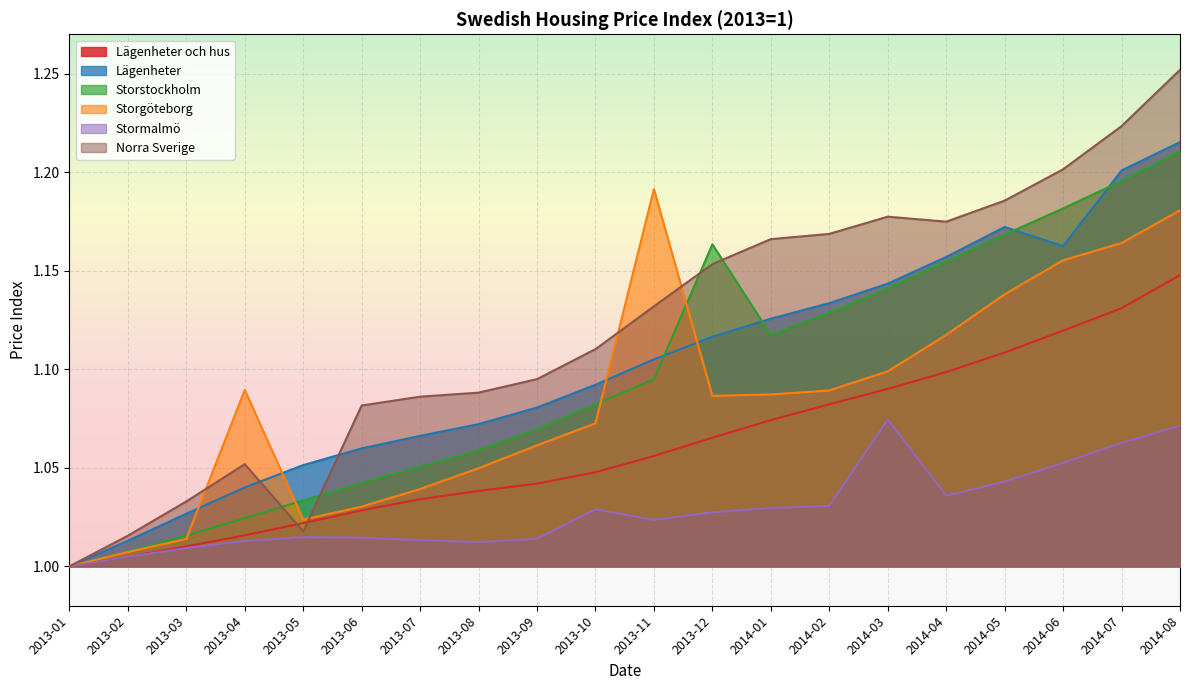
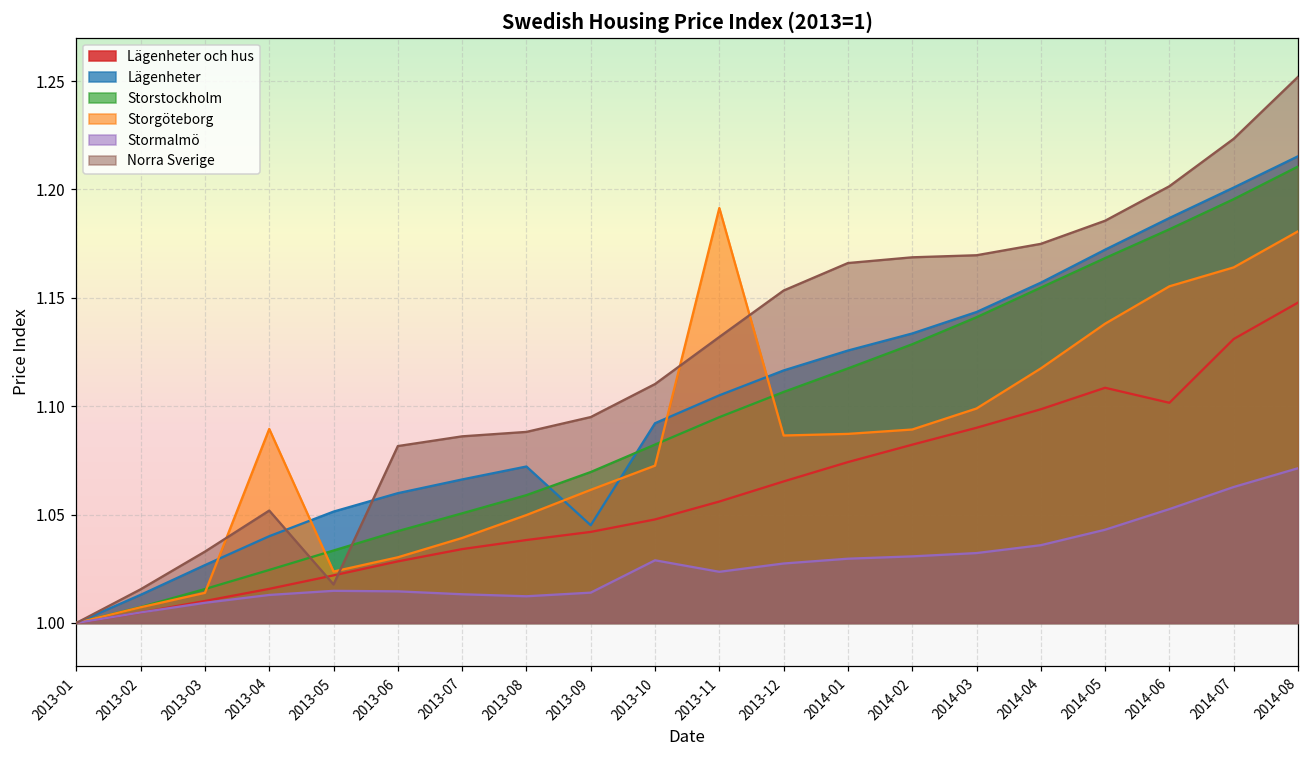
Lägenheter, 2013-09: 1.081 -> 1.045
Storstockholm, 2013-12: 1.163 -> 1.107
Stormalmö, 2014-03: 1.075 -> 1.032
Norra Sverige, 2014-03: 1.177 -> 1.170
Lägenheter och hus, 2014-06: 1.120 -> 1.102
Lägenheter, 2014-06: 1.162 -> 1.187
